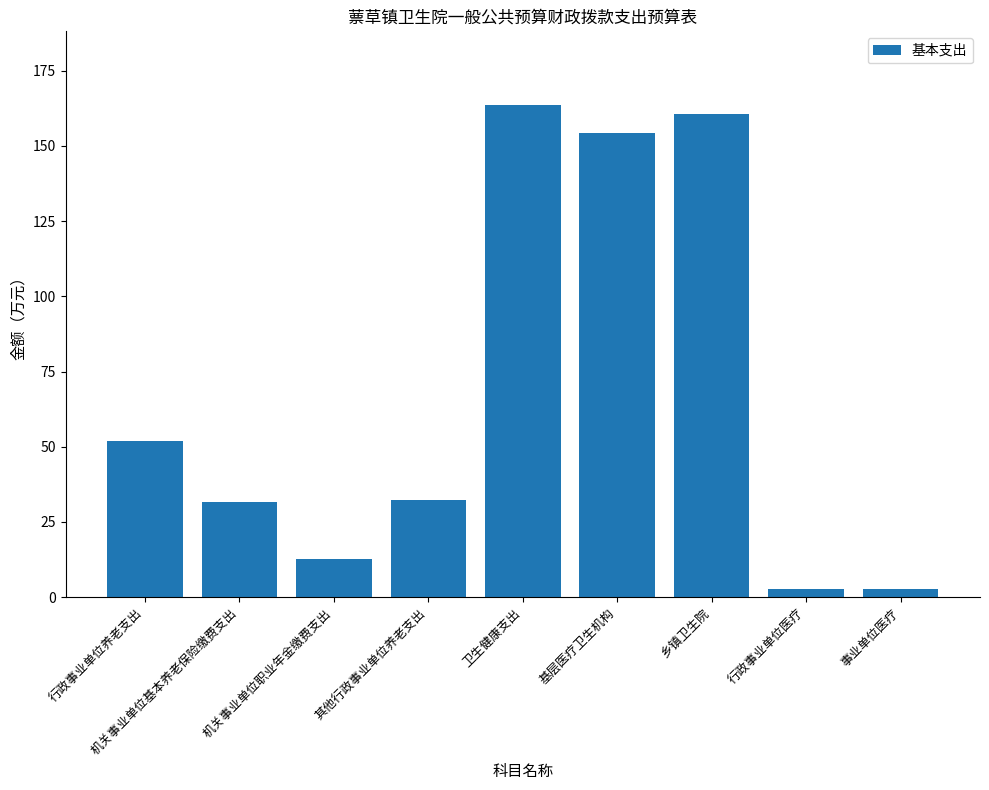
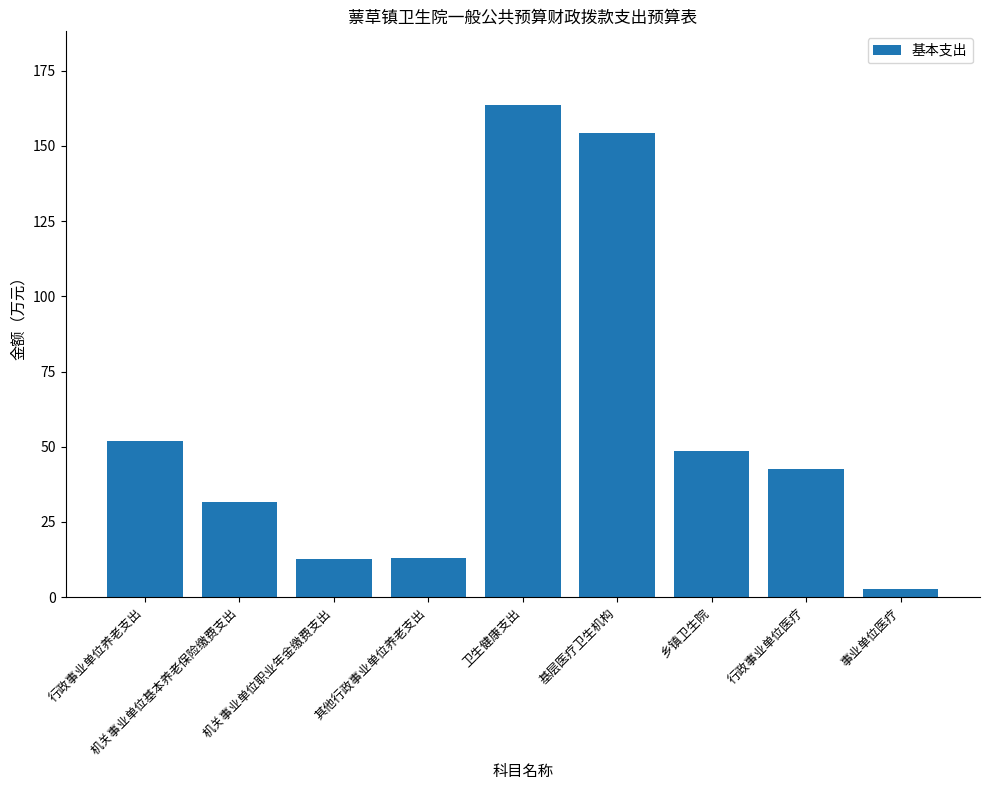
其他行政事业单位养老支出: 32 -> 13
乡镇卫生院: 161 -> 49
行政事业单位医疗: 3 -> 43
